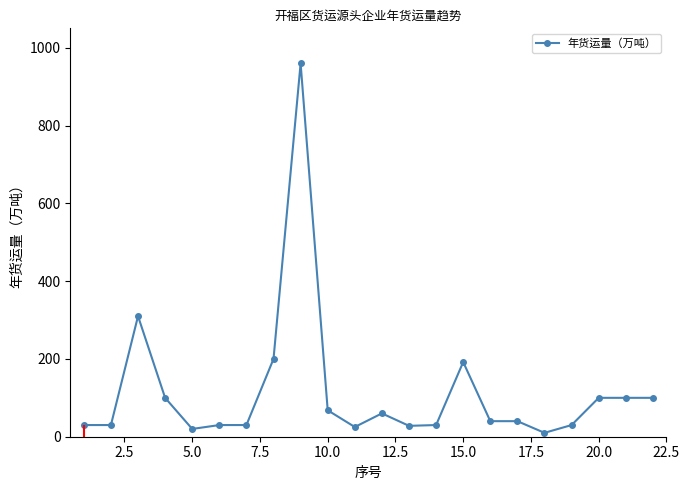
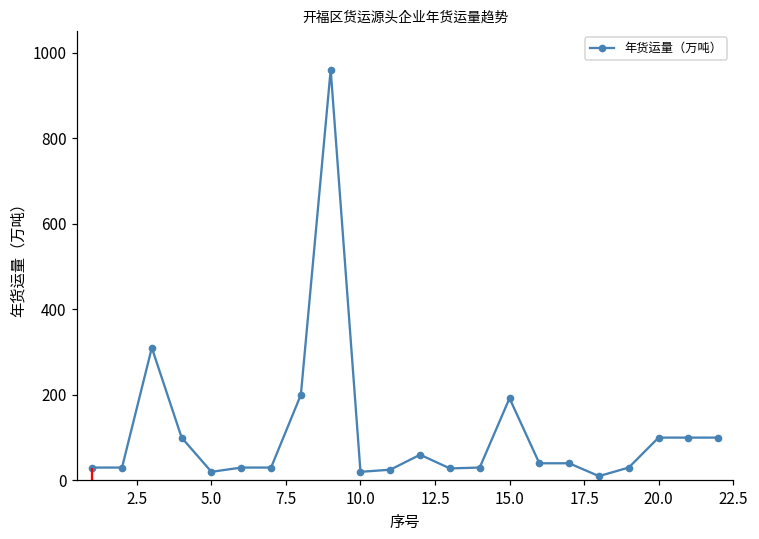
10.0: 70 -> 20
